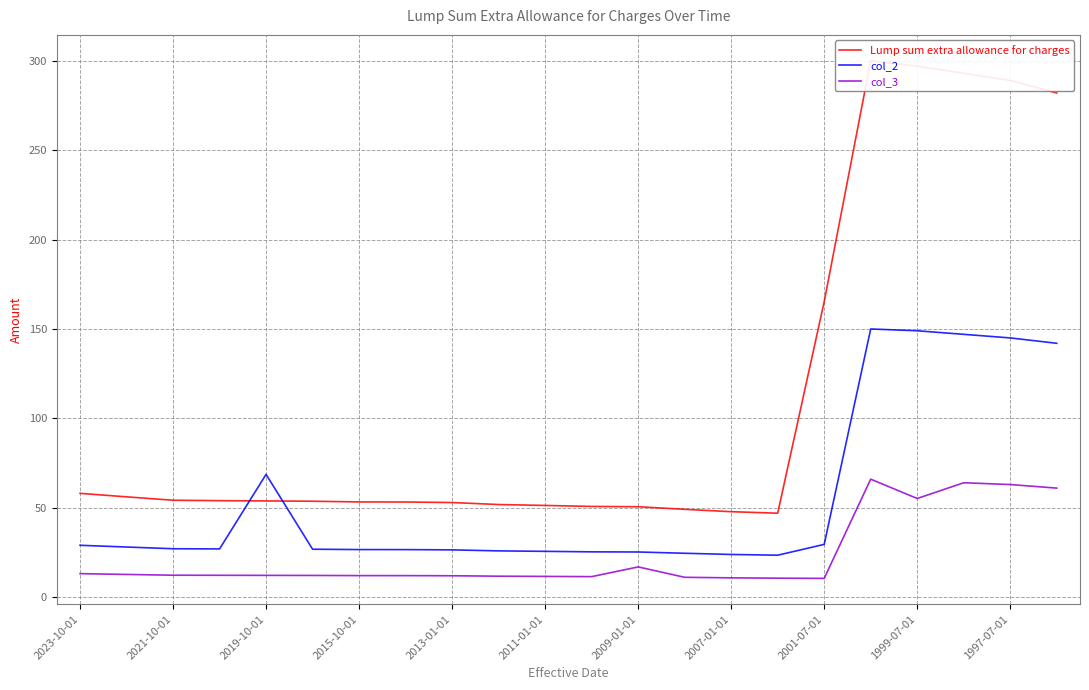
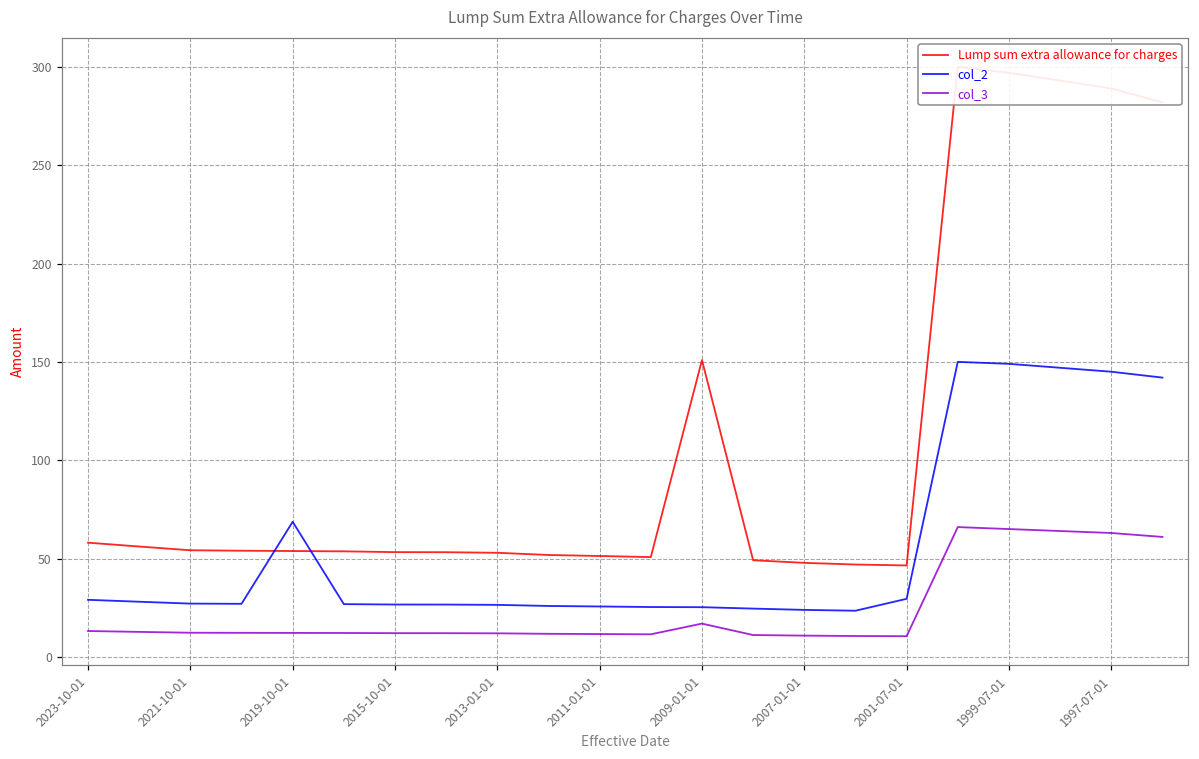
Lump sum extra allowance for charges, 2009-01-01: 51 -> 151
Lump sum extra allowance for charges, 2001-07-01: 165 -> 47
col_3, 1999-07-01: 55 -> 65
